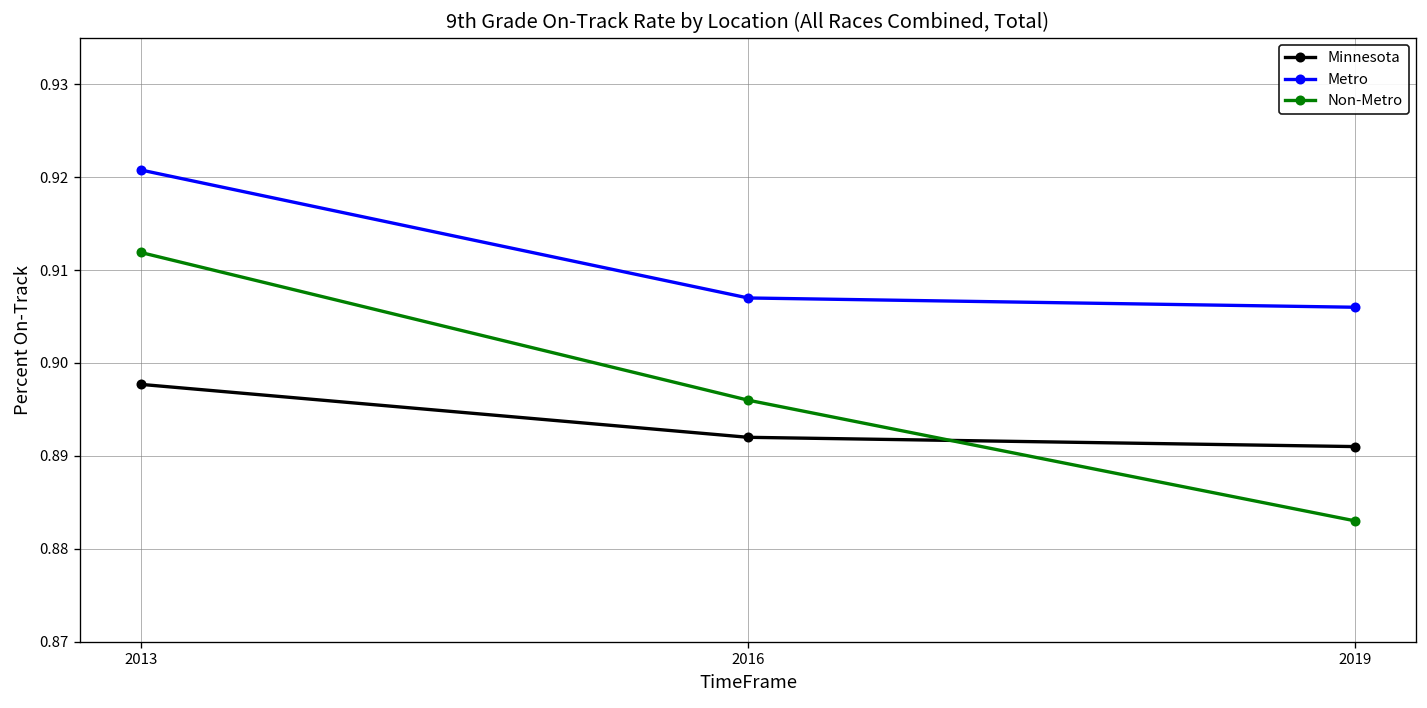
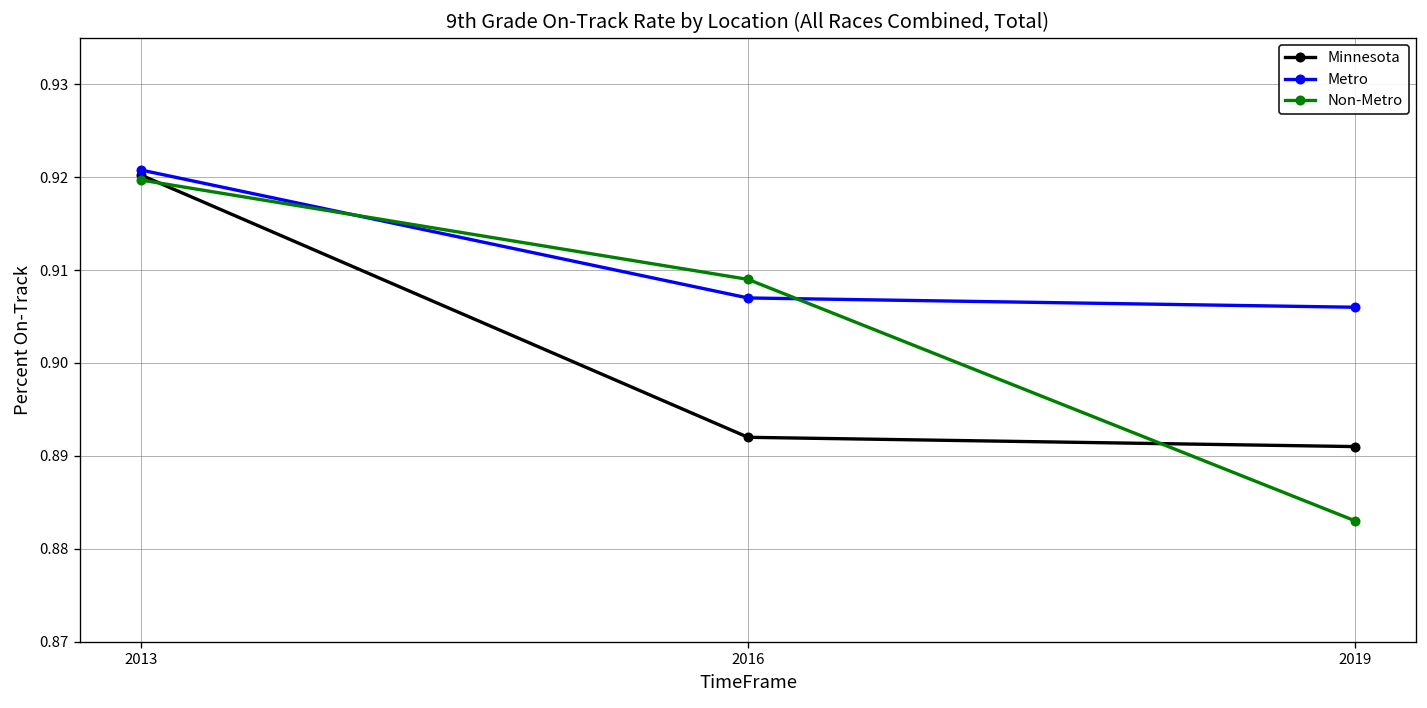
Minnesota, 2013: 0.898 -> 0.920
Non-Metro, 2013: 0.912 -> 0.920
Non-Metro, 2016: 0.896 -> 0.909
